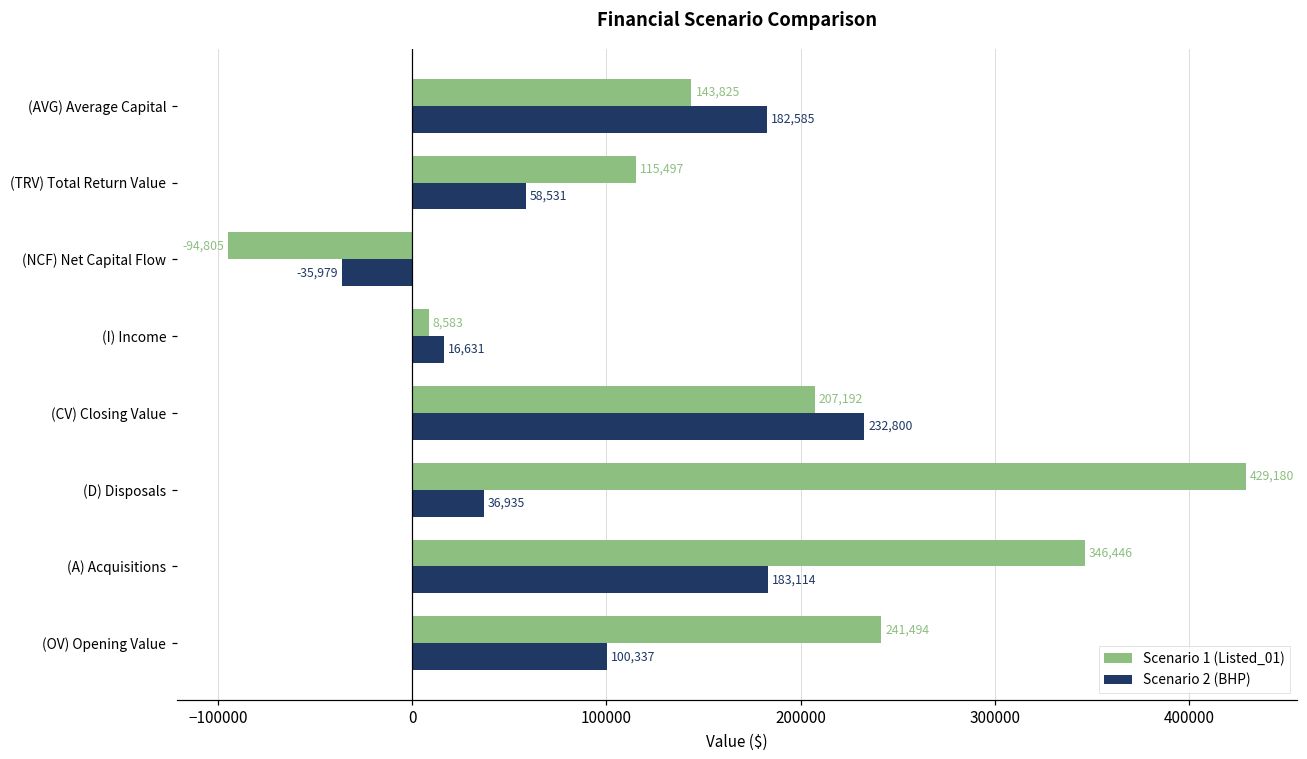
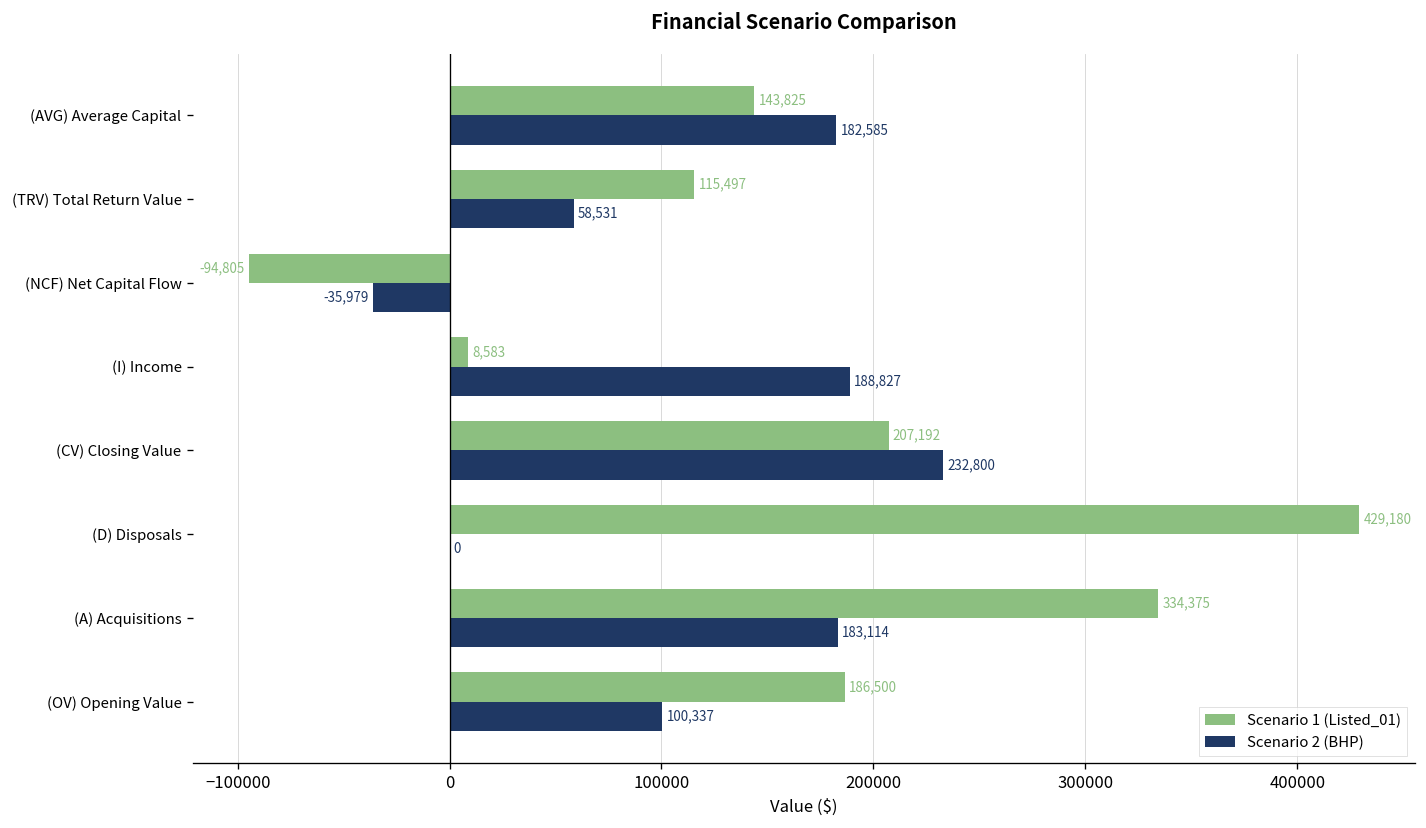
Scenario 2 (BHP), (I) Income: 16,631 -> 188,827
Scenario 2 (BHP), (D) Disposals: 36,935 -> 0
Scenario 1 (Listed_01), (A) Acquisitions: 346,446 -> 334,375
Scenario 1 (Listed_01), (OV) Opening Value: 241,494 -> 186,500
